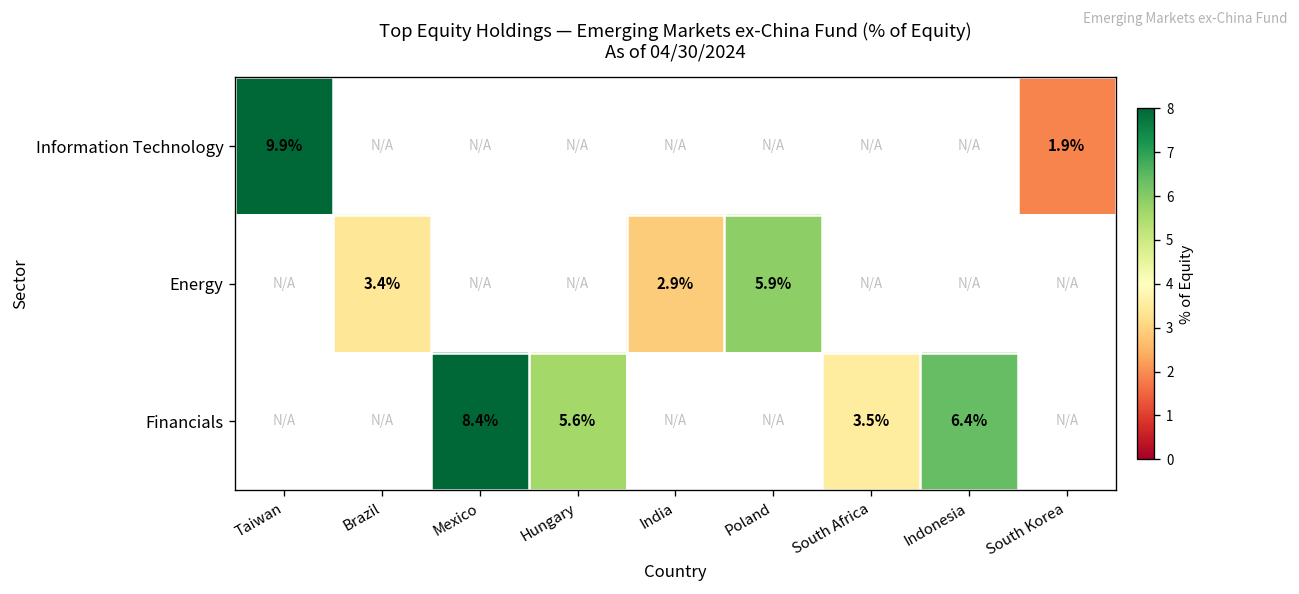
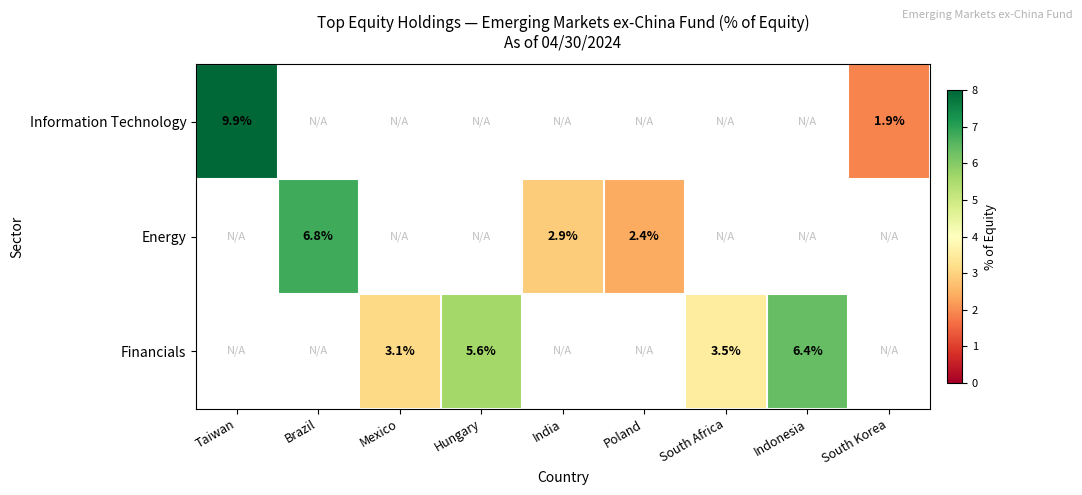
Energy, Brazil: 3.4% -> 6.8%
Energy, Poland: 5.9% -> 2.4%
Financials, Mexico: 8.4% -> 3.1%
